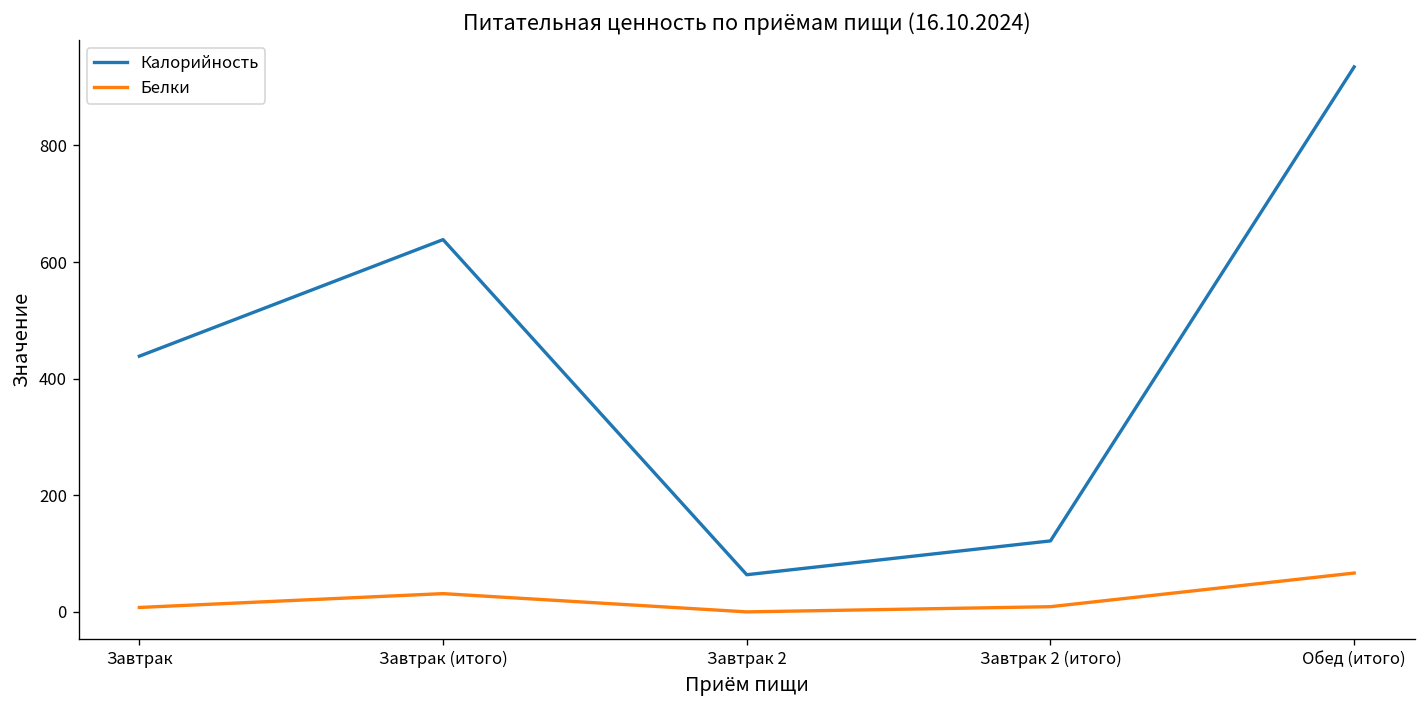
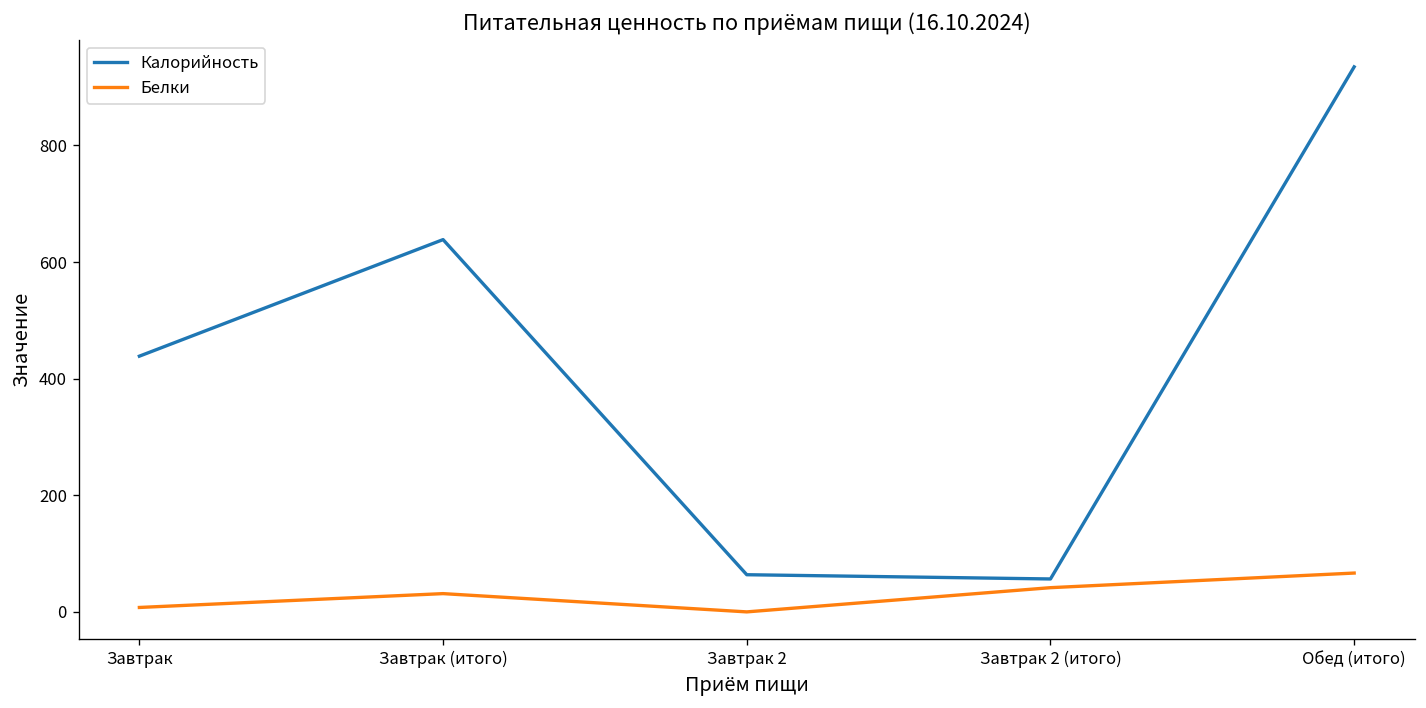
Калорийность, Завтрак 2 (итого): 120 -> 60
Белки, Завтрак 2 (итого): 10 -> 40
